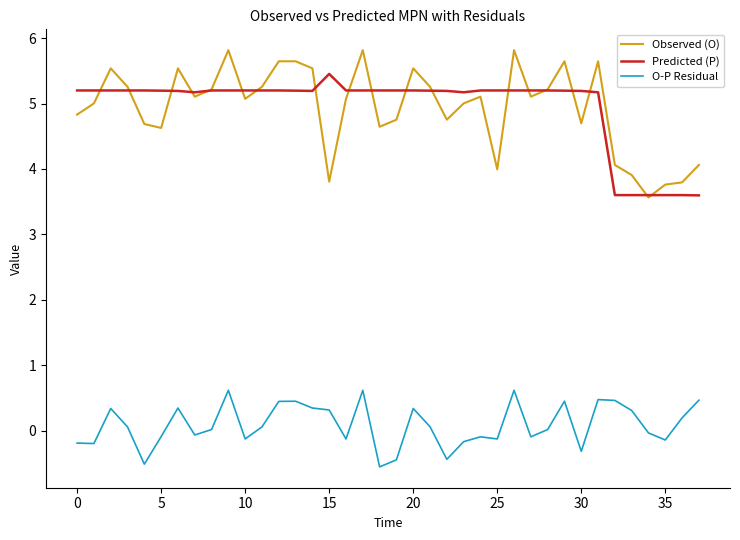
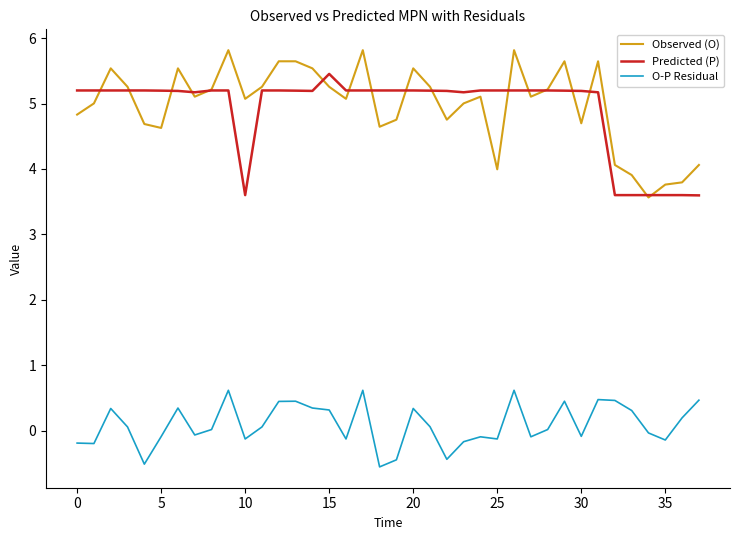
Predicted (P), 10: 5.2 -> 3.6
Observed (O), 15: 3.8 -> 5.3
O-P Residual, 30: -0.3 -> -0.1
